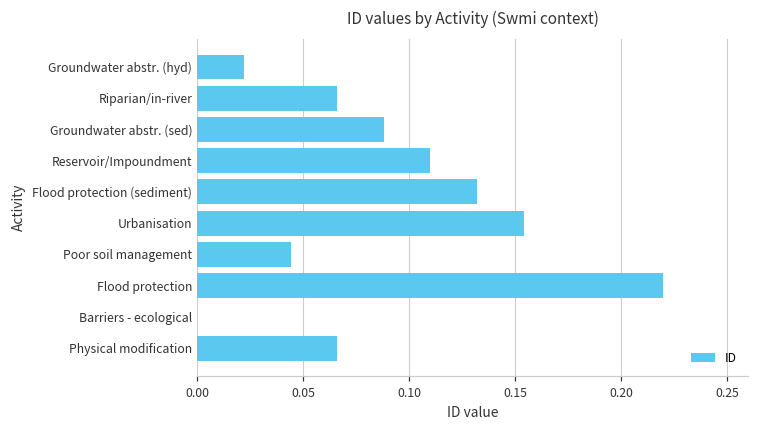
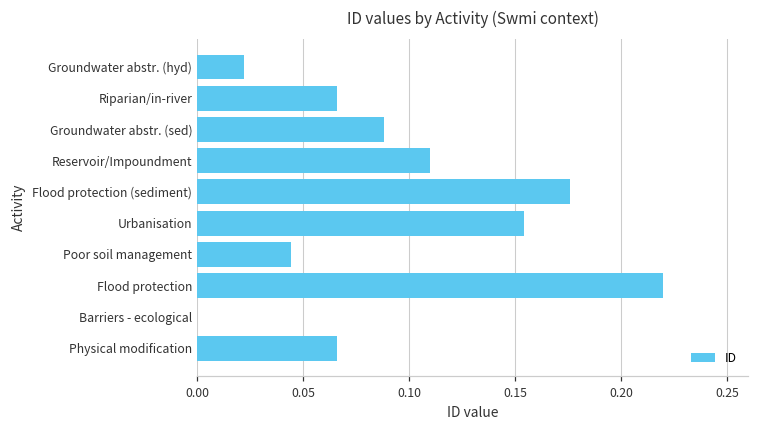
Flood protection (sediment): 0.132 -> 0.176
